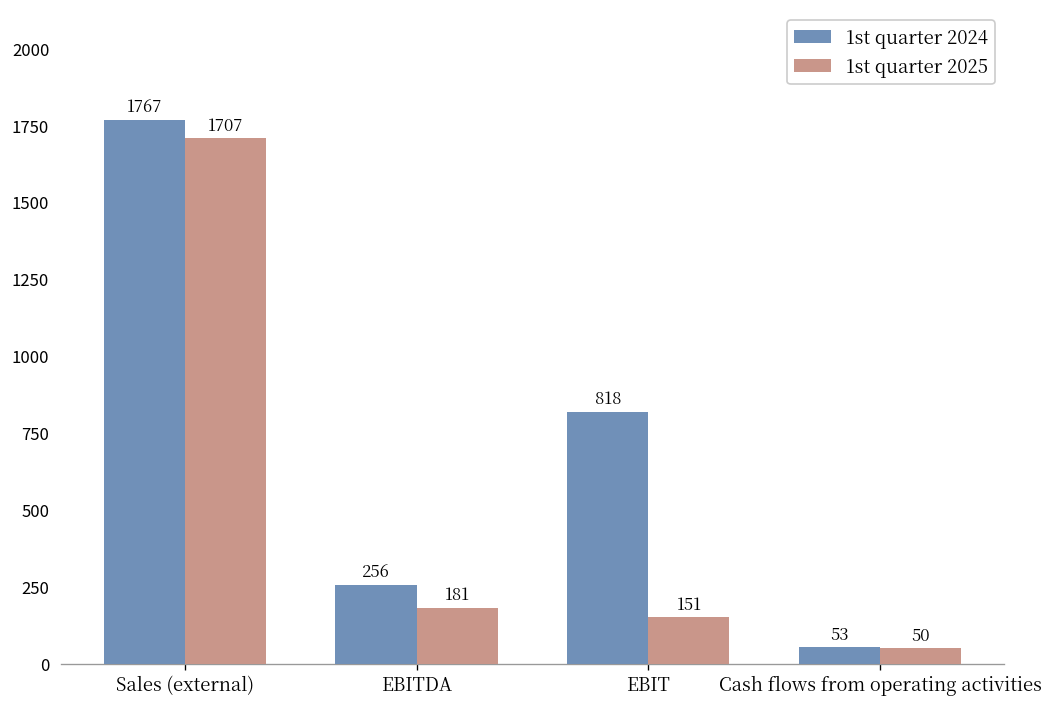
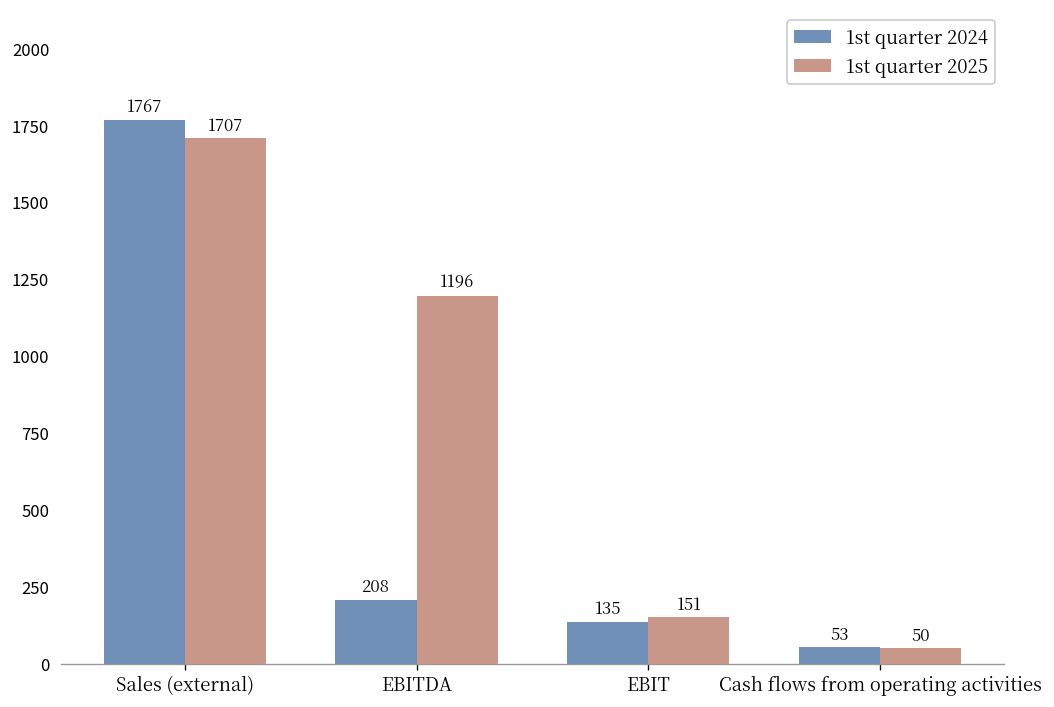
1st quarter 2024, EBITDA: 256 -> 208
1st quarter 2025, EBITDA: 181 -> 1196
1st quarter 2024, EBIT: 818 -> 135
